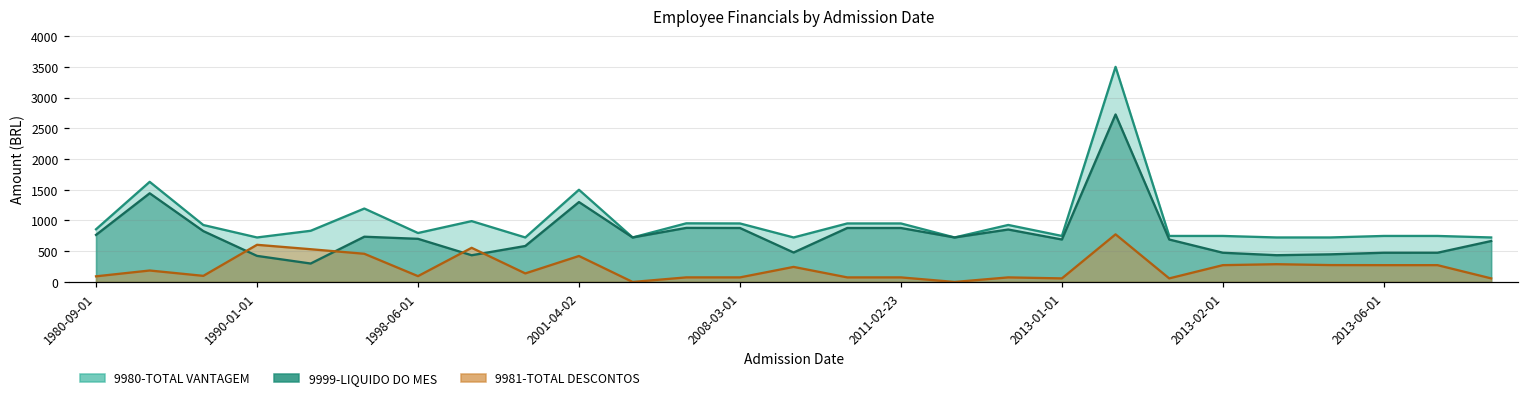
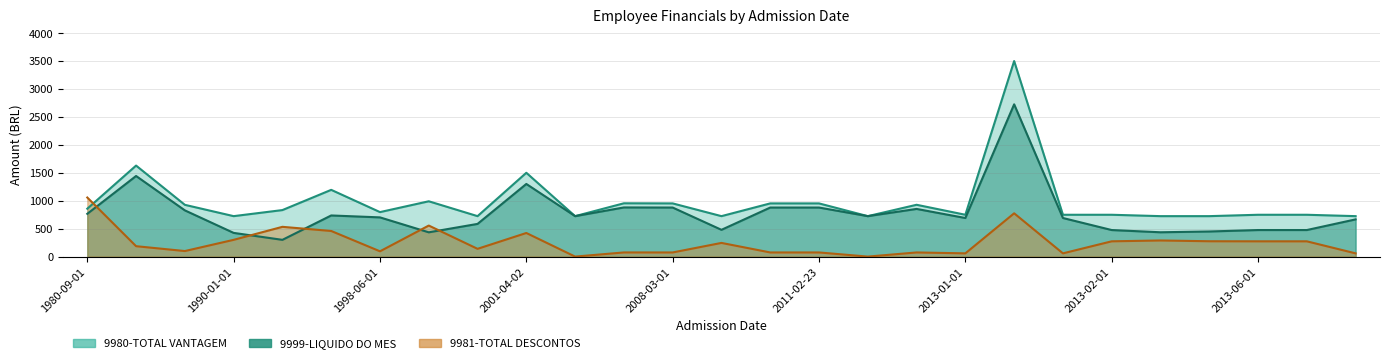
9981-TOTAL DESCONTOS, 1980-09-01: 100 -> 1100
9981-TOTAL DESCONTOS, 1990-01-01: 600 -> 300
